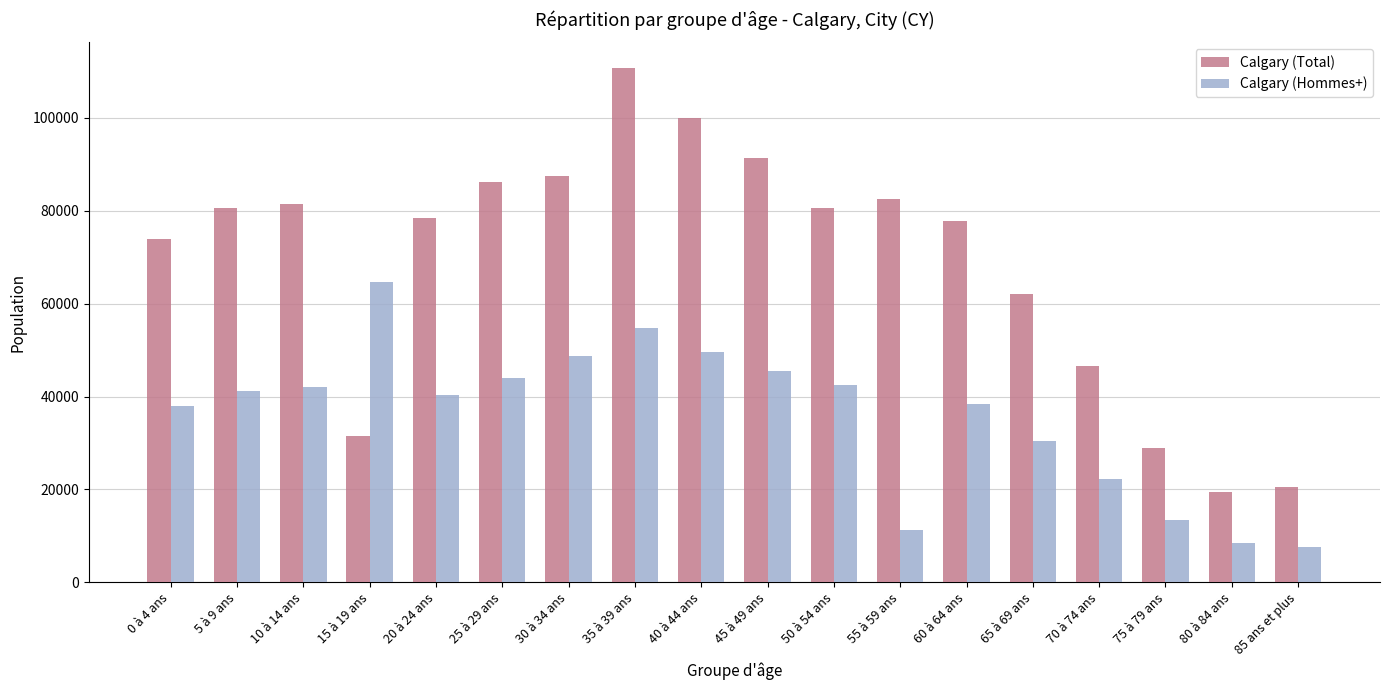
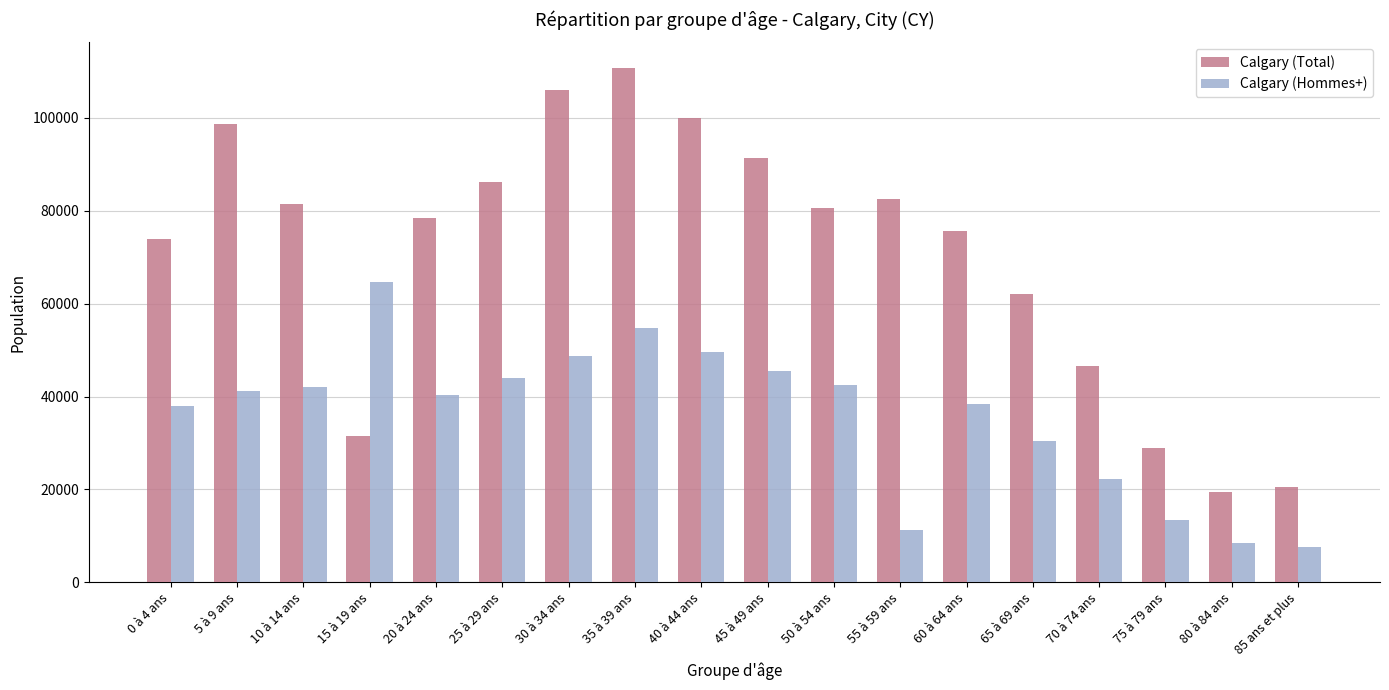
Calgary (Total), 5 à 9 ans: 81000 -> 99000
Calgary (Total), 30 à 34 ans: 87000 -> 106000
Calgary (Total), 60 à 64 ans: 78000 -> 76000
